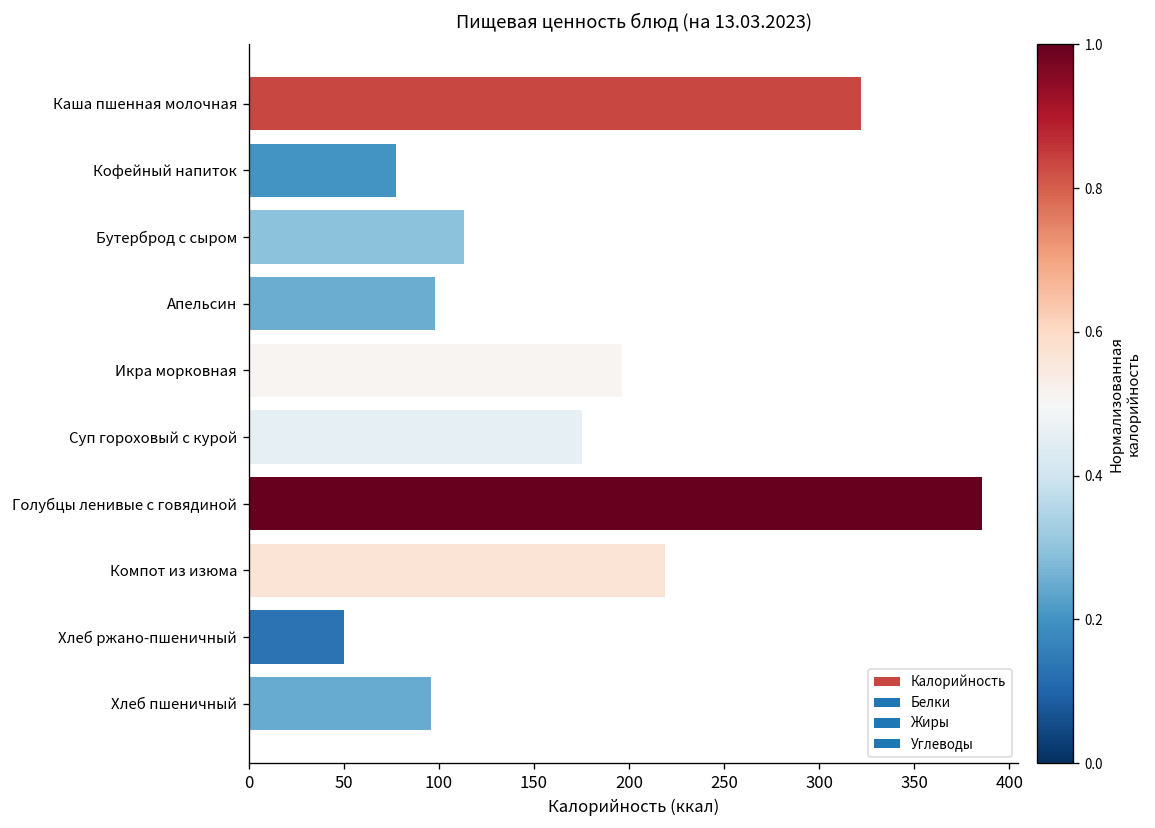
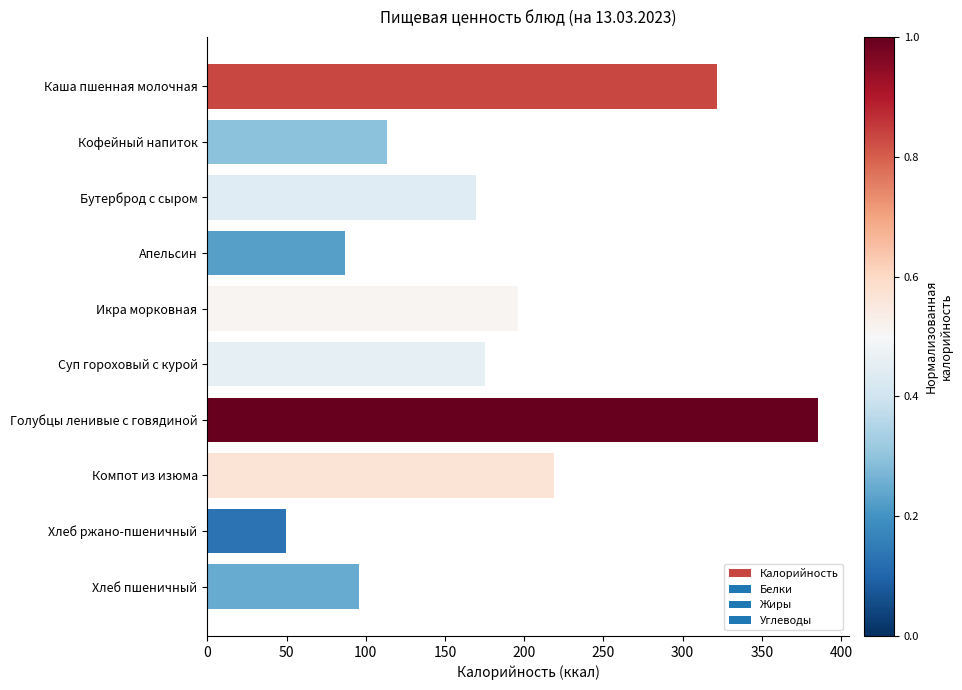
Кофейный напиток: 77 -> 113
Бутерброд с сыром: 113 -> 170
Апельсин: 98 -> 87
